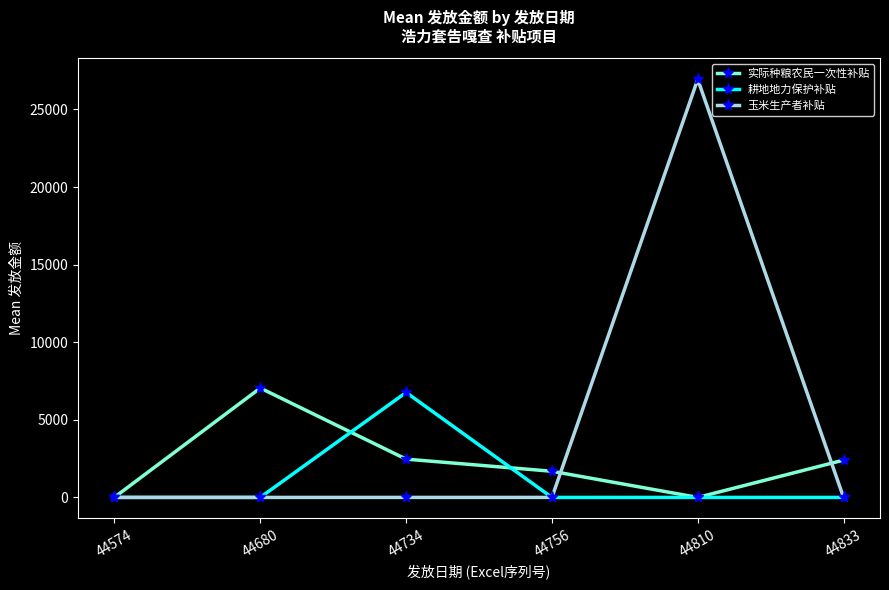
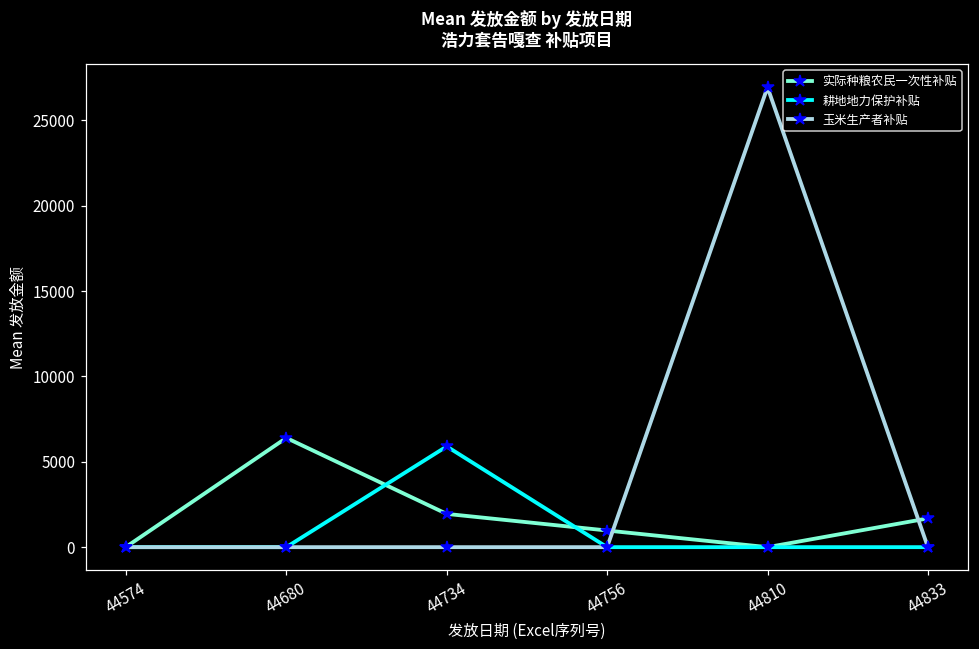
实际种粮农民一次性补贴, 44680: 7000 -> 6400
实际种粮农民一次性补贴, 44734: 2500 -> 1900
耕地地力保护补贴, 44734: 6800 -> 5900
实际种粮农民一次性补贴, 44756: 1700 -> 1000
实际种粮农民一次性补贴, 44833: 2400 -> 1700
